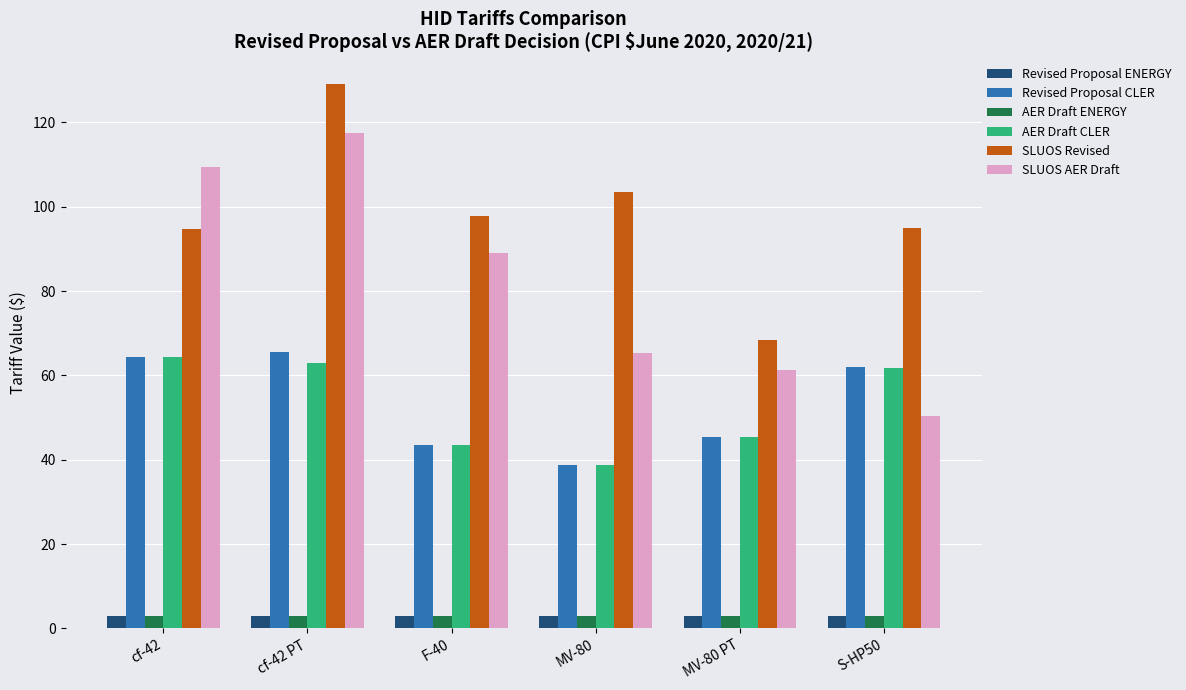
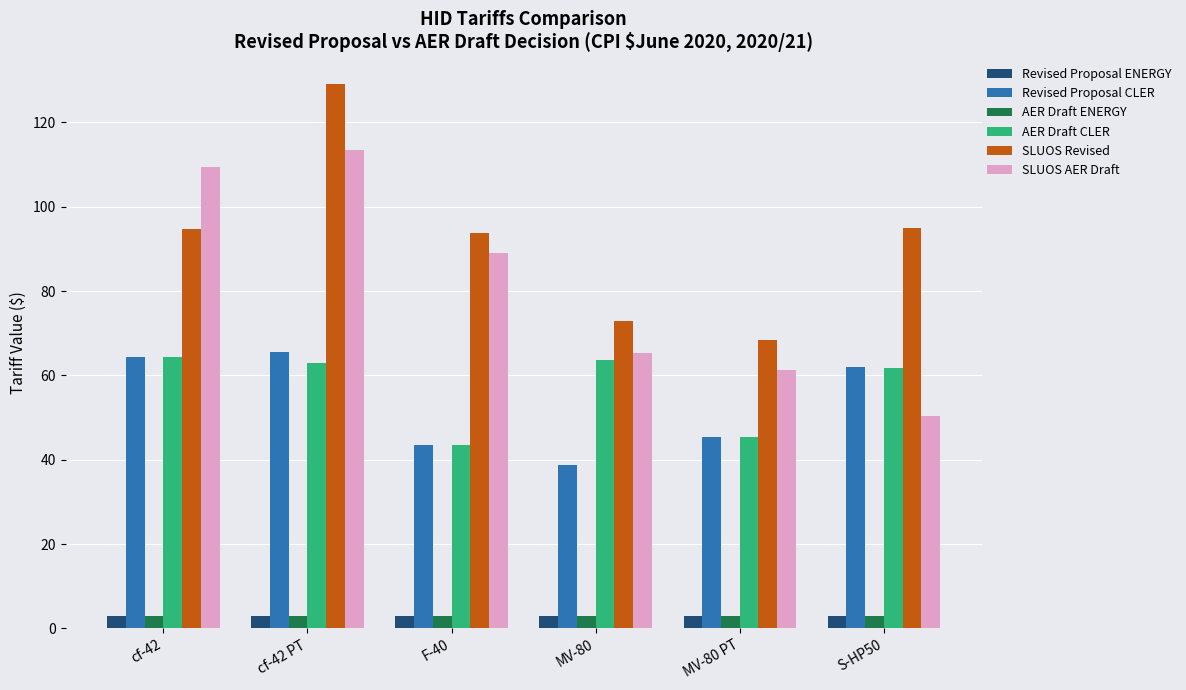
SLUOS AER Draft, cf-42 PT: 117 -> 113
SLUOS Revised, F-40: 98 -> 94
AER Draft CLER, MV-80: 39 -> 64
SLUOS Revised, MV-80: 103 -> 73
